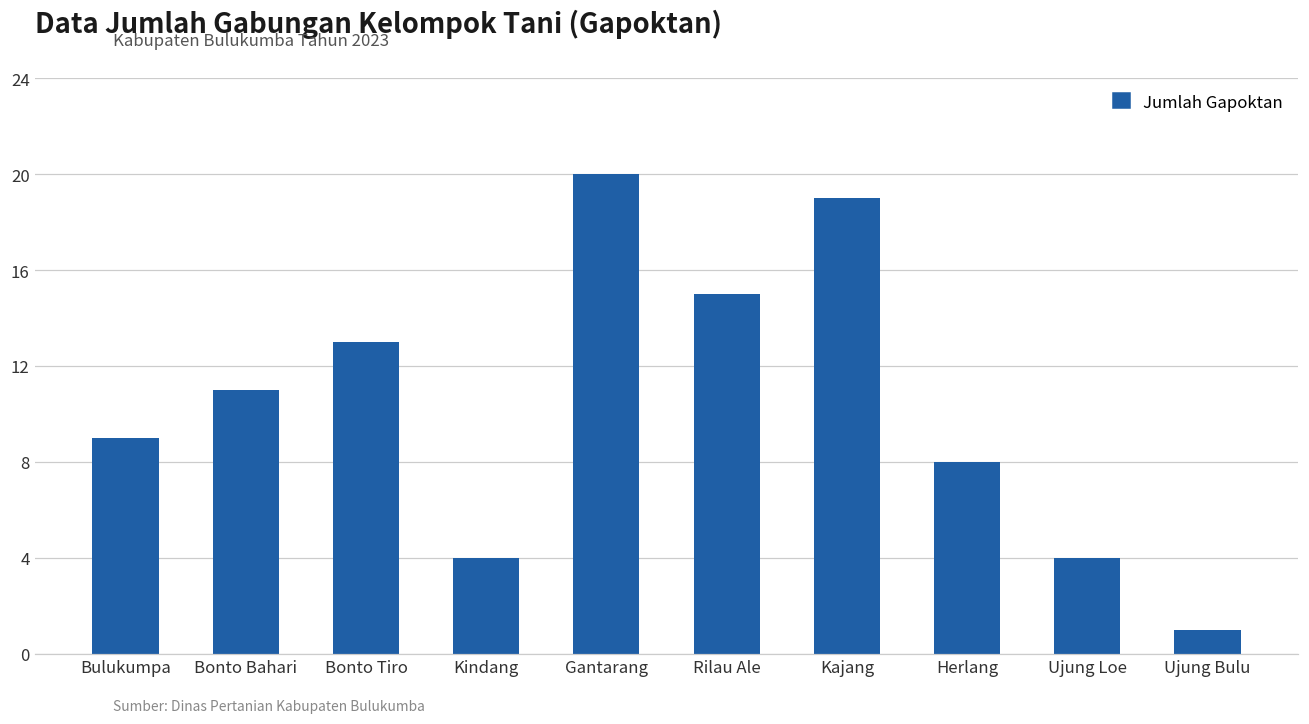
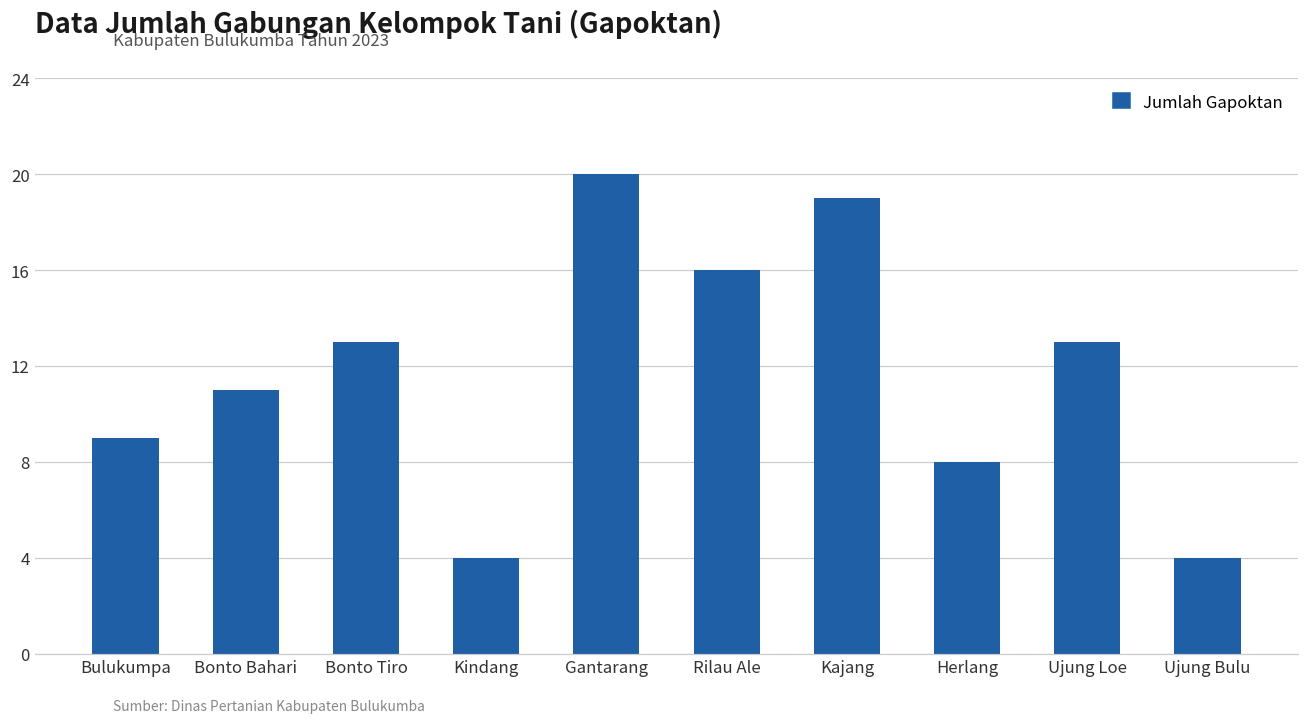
Rilau Ale: 15 -> 16
Ujung Loe: 4 -> 13
Ujung Bulu: 1 -> 4
